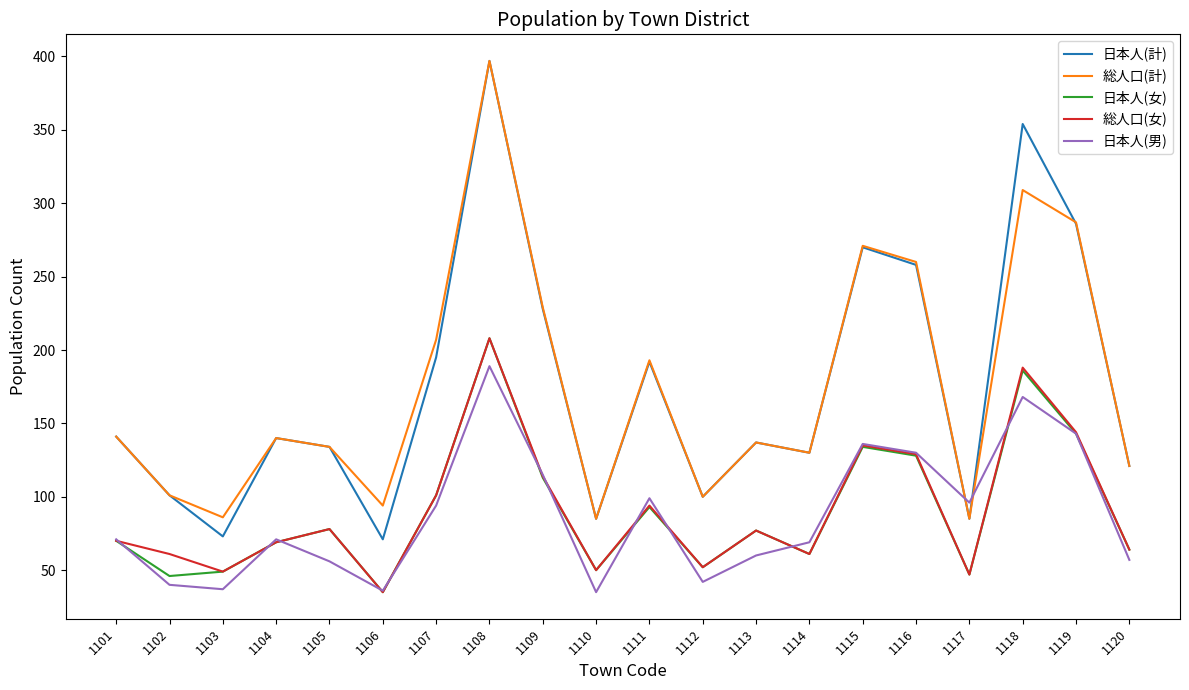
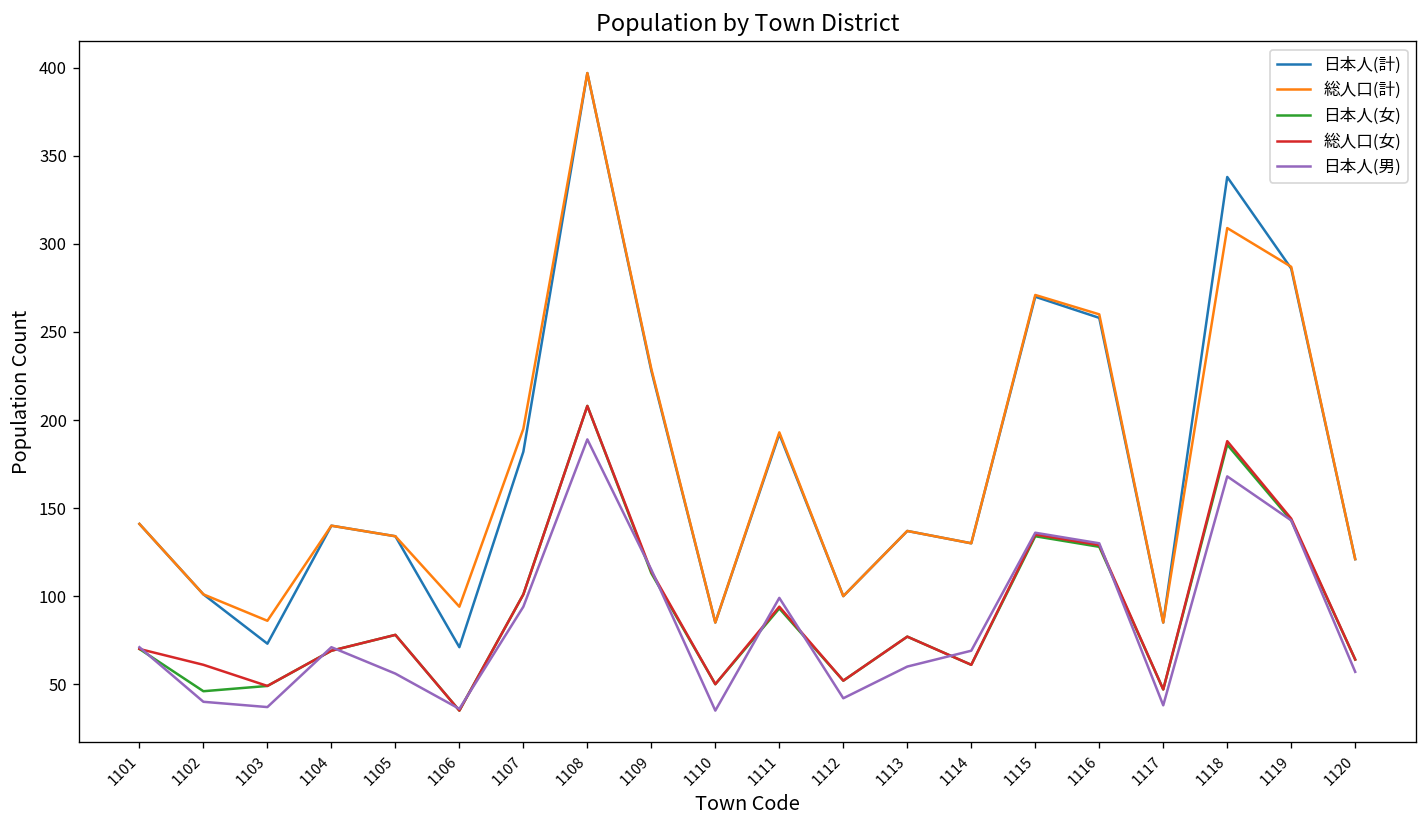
日本人(計), 1107: 195 -> 182
総人口(計), 1107: 207 -> 195
日本人(男), 1117: 96 -> 38
日本人(計), 1118: 354 -> 338
